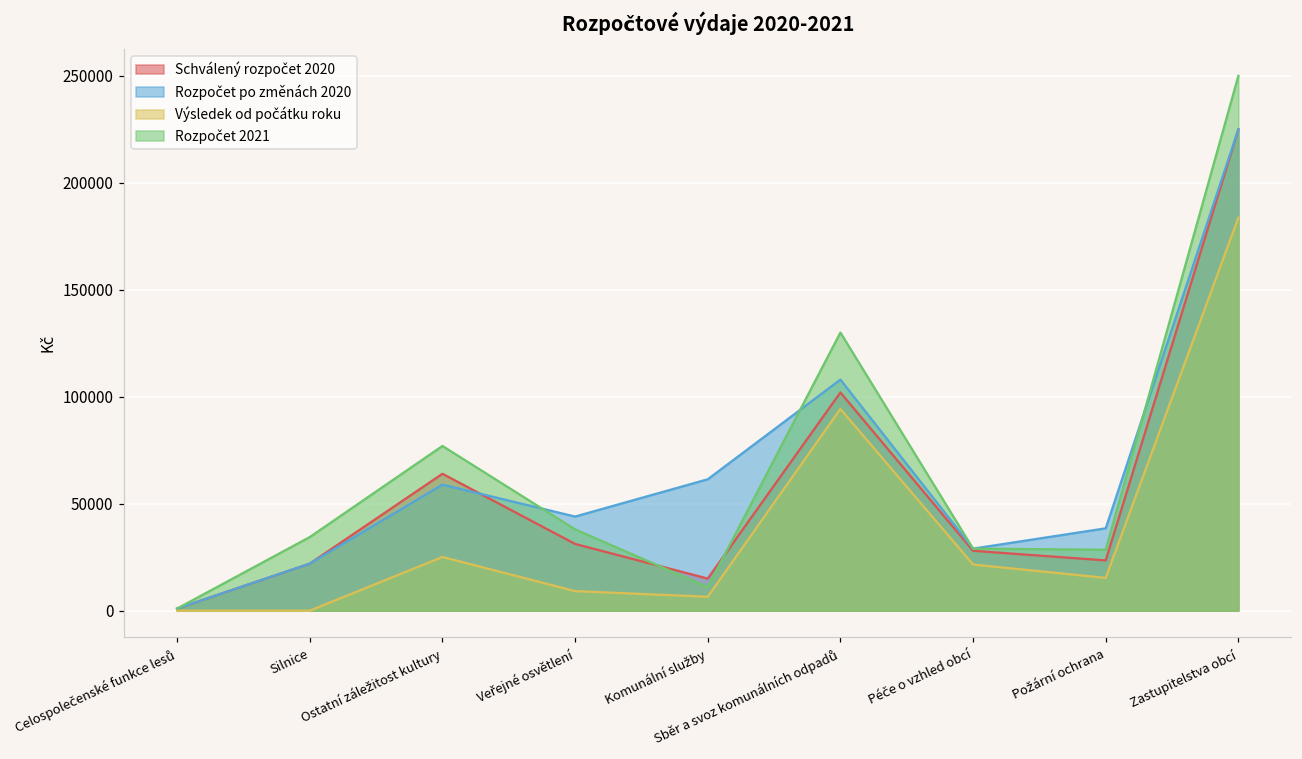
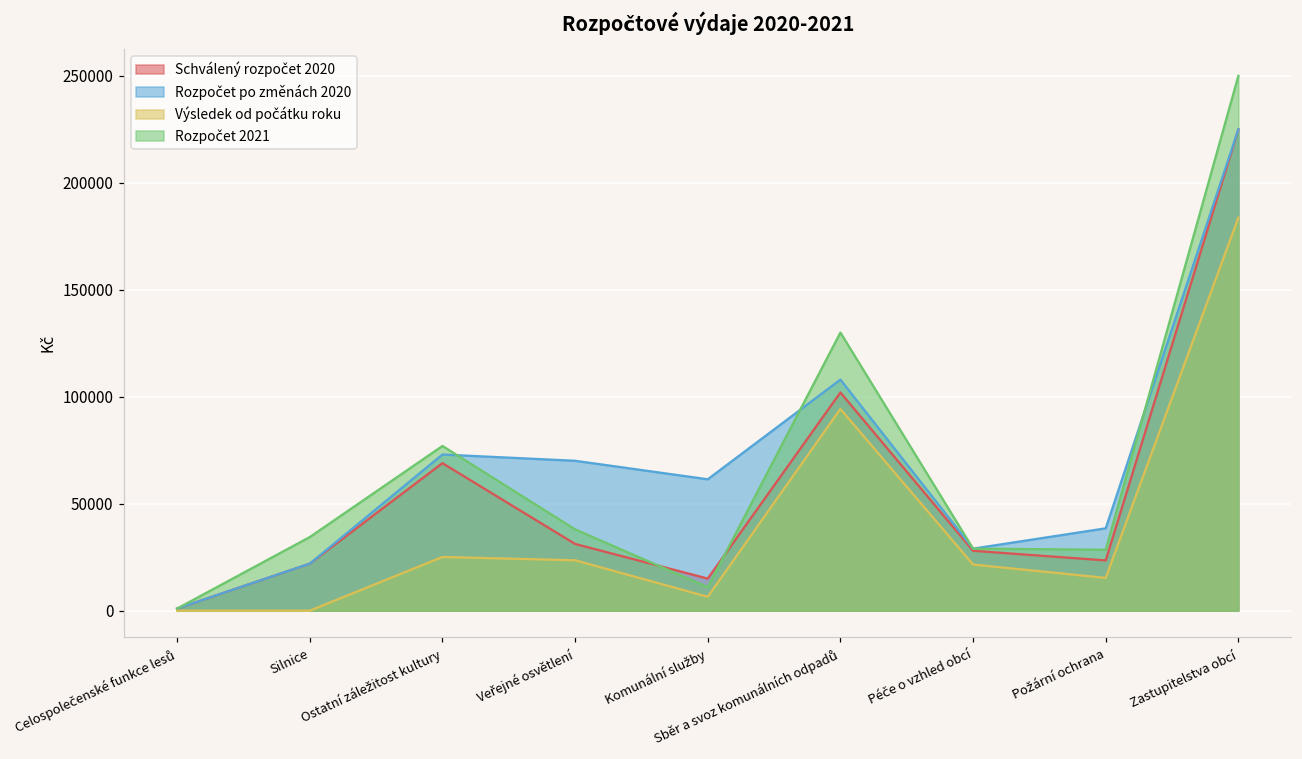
Schválený rozpočet 2020, Ostatní záležitost kultury: 64000 -> 69000
Rozpočet po změnách 2020, Ostatní záležitost kultury: 59000 -> 73000
Rozpočet po změnách 2020, Veřejné osvětlení: 44000 -> 70000
Výsledek od počátku roku, Veřejné osvětlení: 9000 -> 24000
